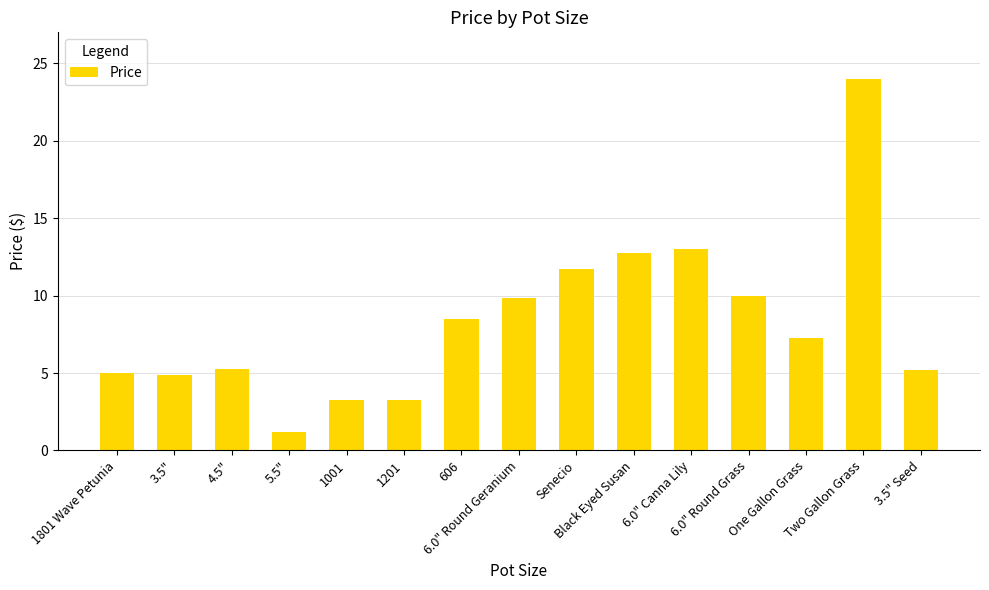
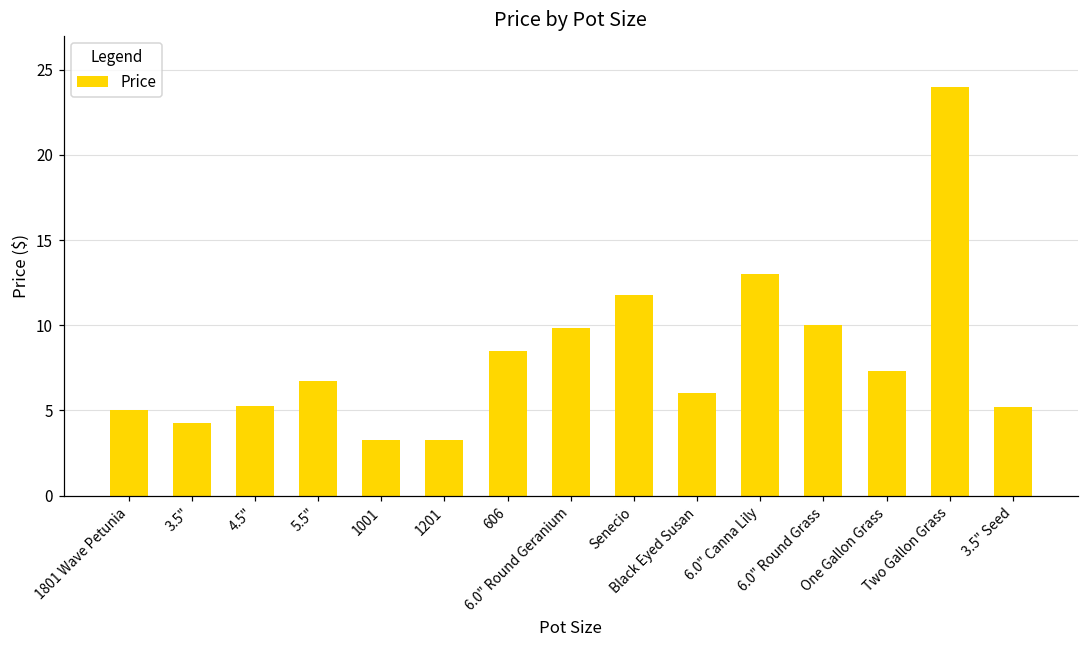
3.5": 4.9 -> 4.3
5.5": 1.2 -> 6.8
Black Eyed Susan: 12.8 -> 6.0
